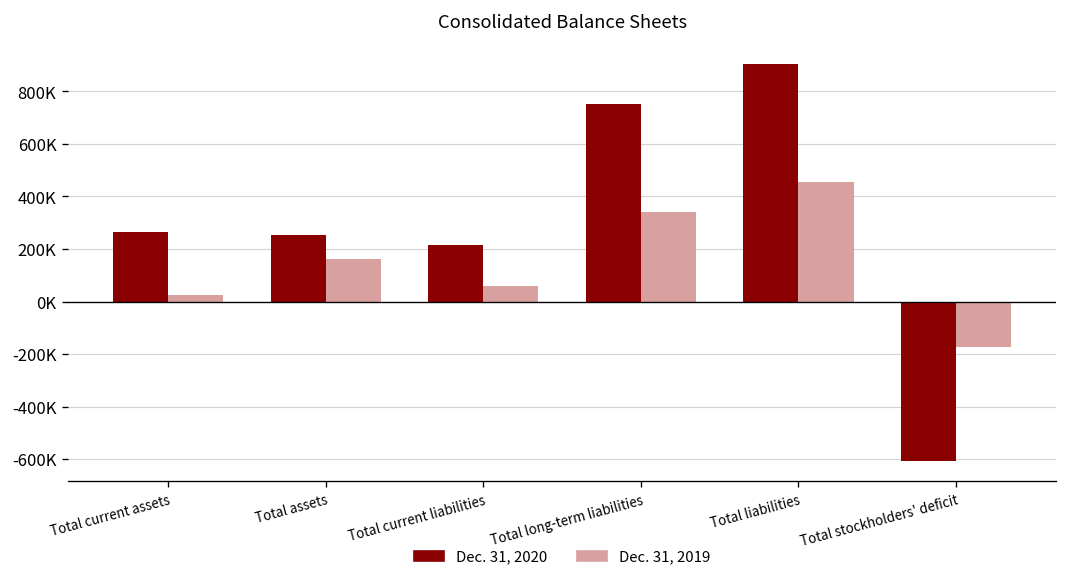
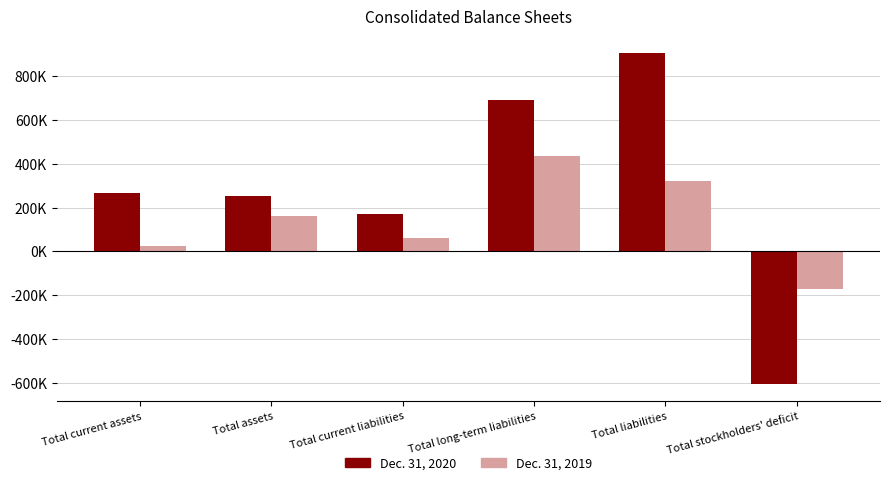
Dec. 31, 2020, Total current liabilities: 210000 -> 170000
Dec. 31, 2020, Total long-term liabilities: 750000 -> 690000
Dec. 31, 2019, Total long-term liabilities: 340000 -> 440000
Dec. 31, 2019, Total liabilities: 460000 -> 320000
